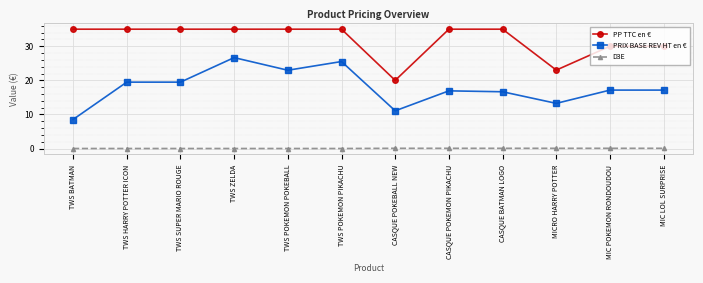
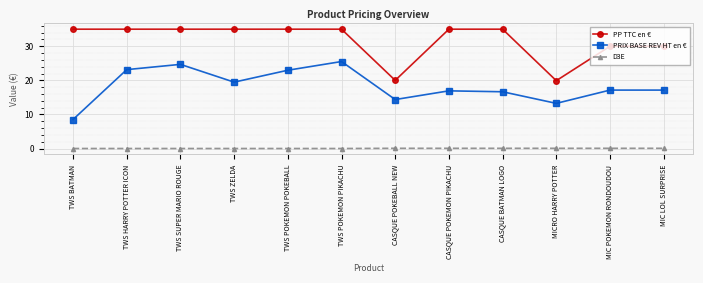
PRIX BASE REV HT en €, TWS HARRY POTTER ICON: 19 -> 23
PRIX BASE REV HT en €, TWS SUPER MARIO ROUGE: 19 -> 25
PRIX BASE REV HT en €, TWS ZELDA: 27 -> 19
PRIX BASE REV HT en €, CASQUE POKEBALL NEW: 11 -> 14
PP TTC en €, MICRO HARRY POTTER: 23 -> 20
